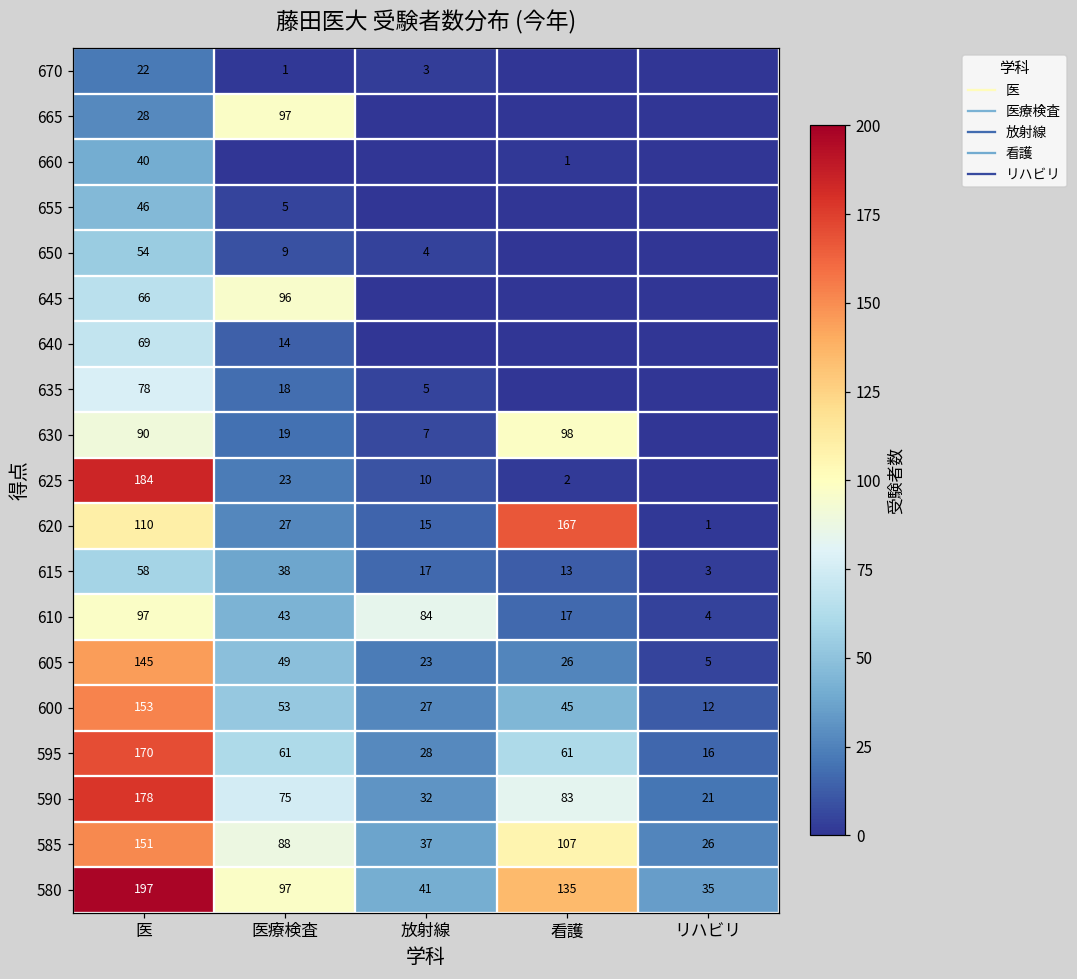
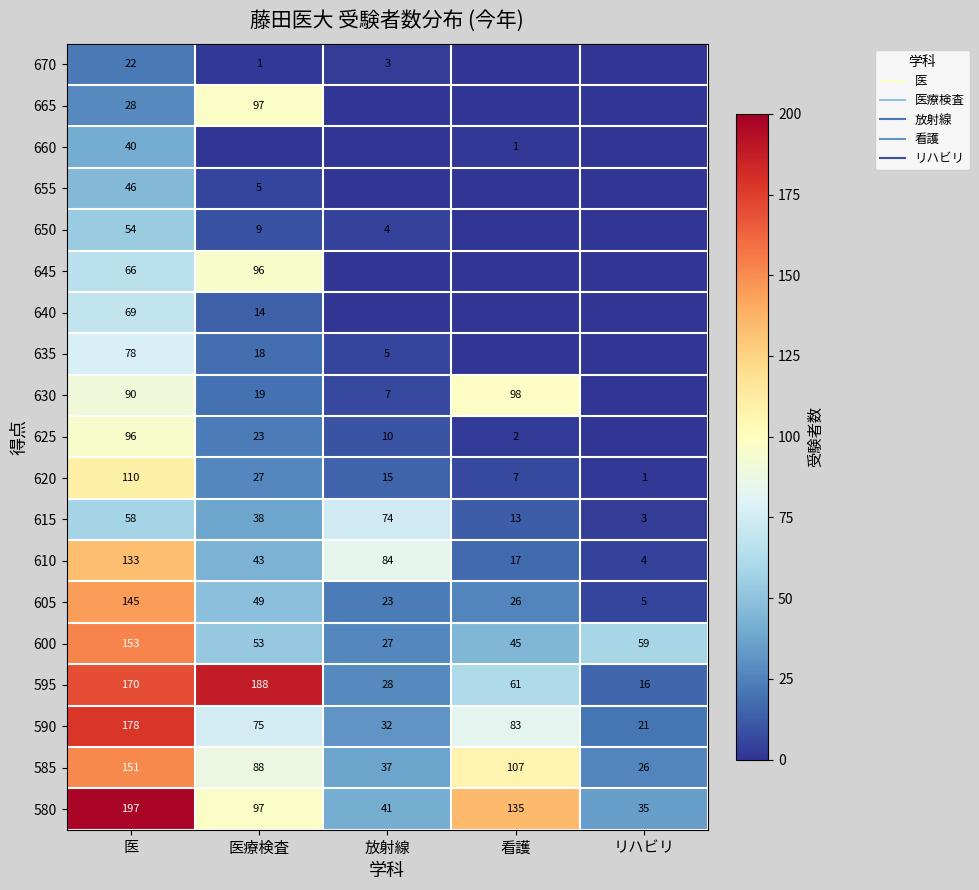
625, 医: 184 -> 96
620, 看護: 167 -> 7
615, 放射線: 17 -> 74
610, 医: 97 -> 133
600, リハビリ: 12 -> 59
595, 医療検査: 61 -> 188
